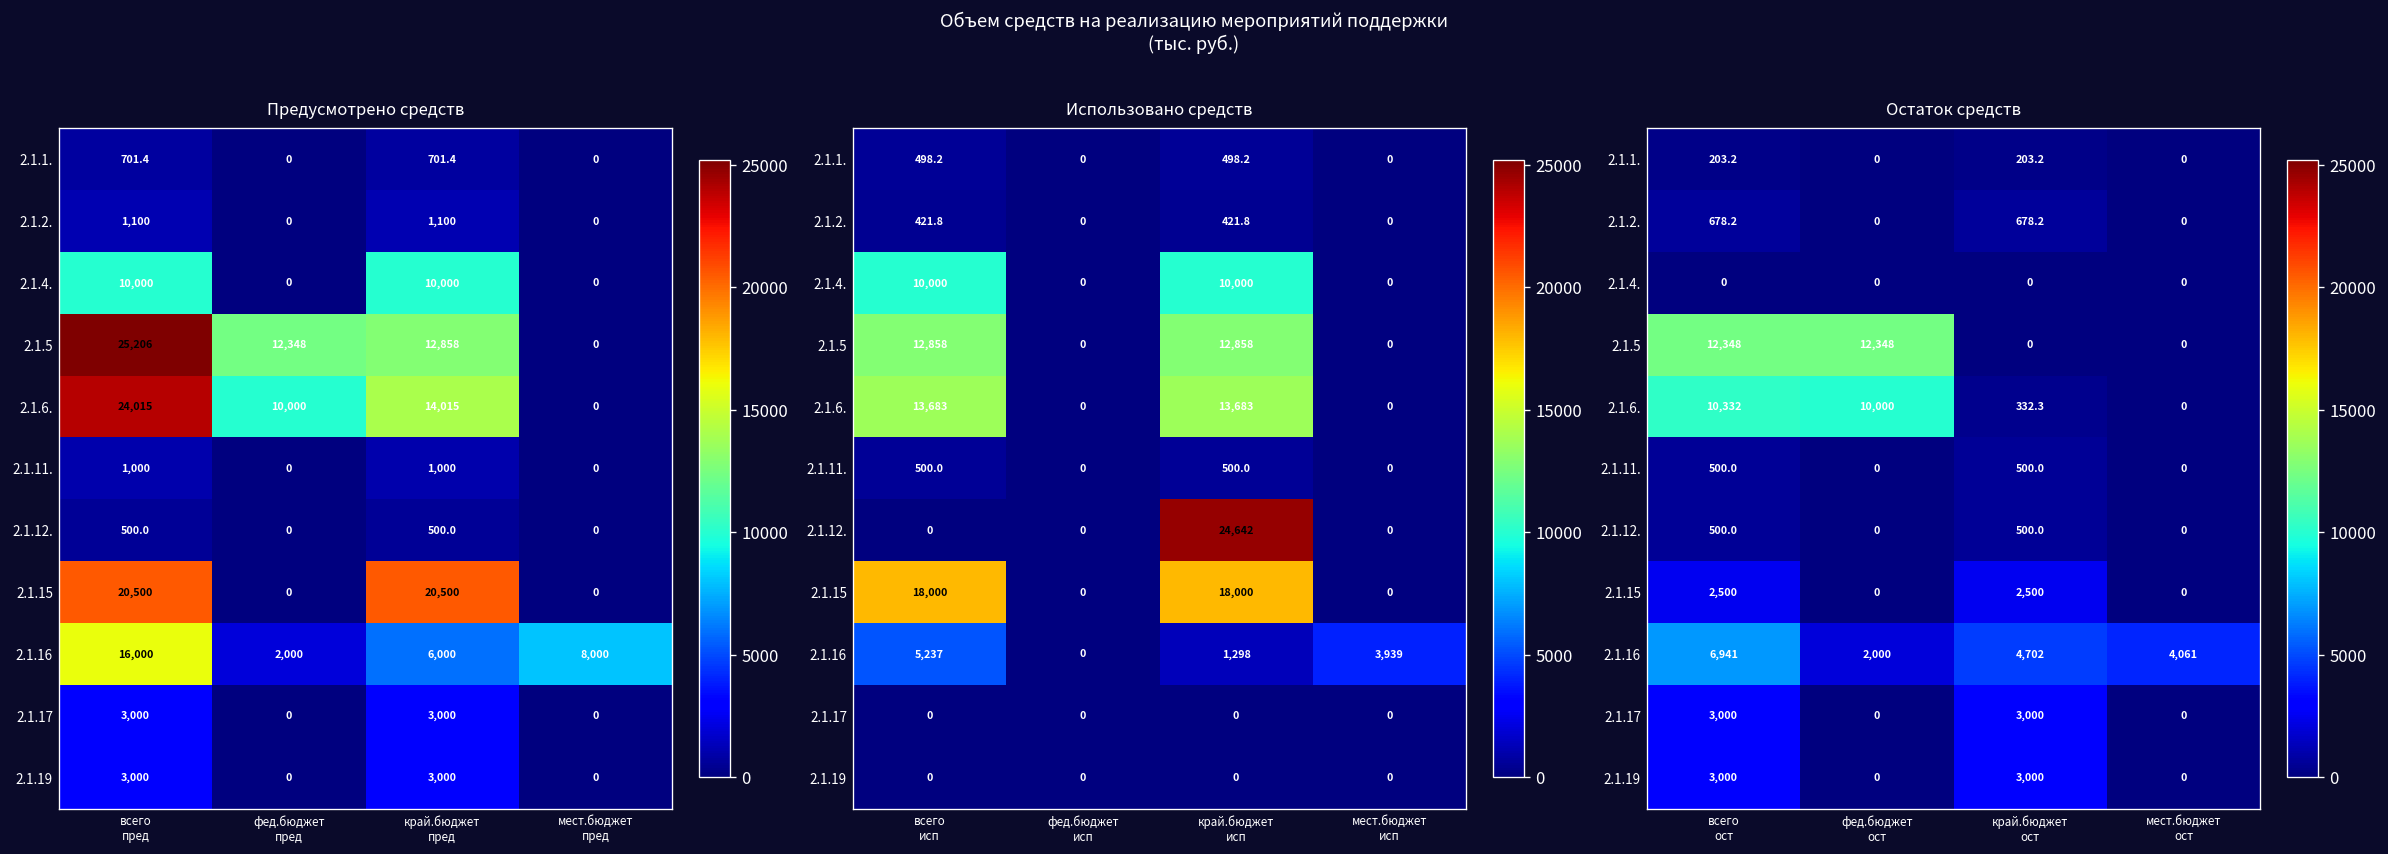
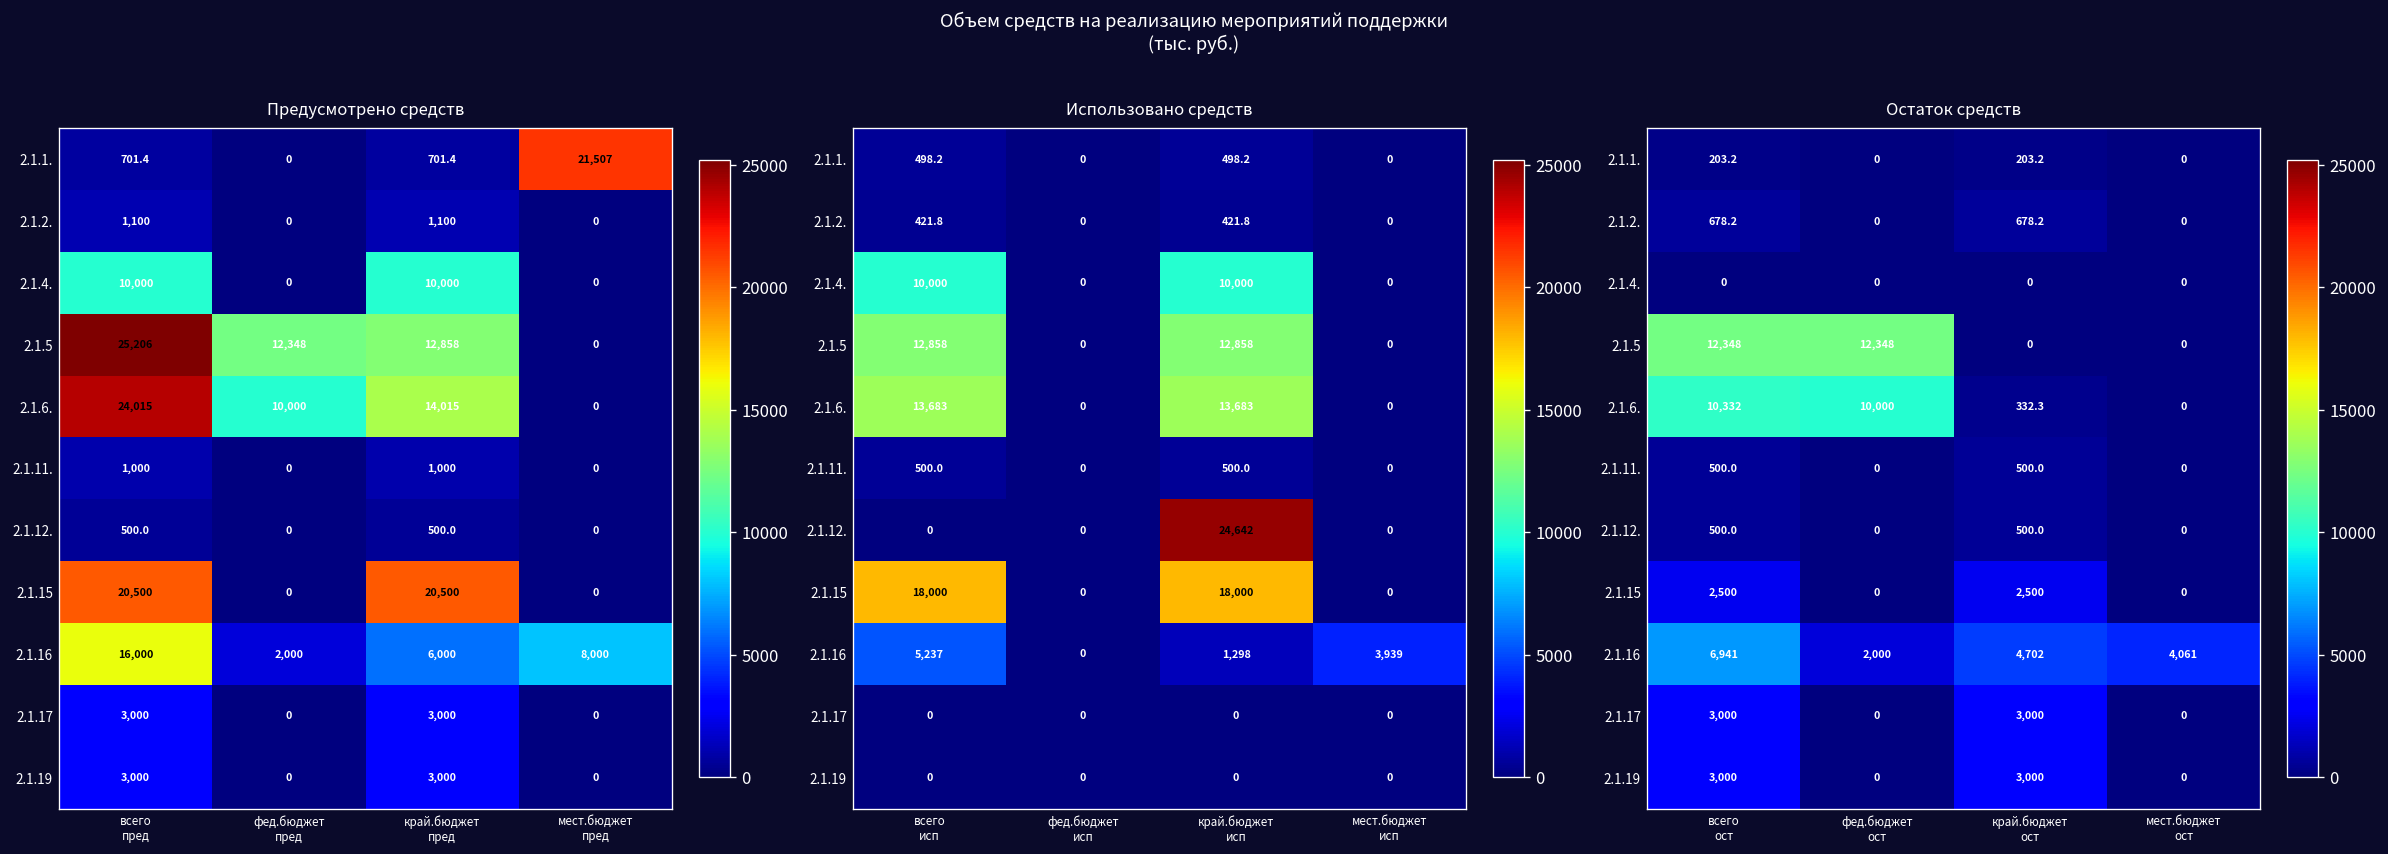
Предусмотрено средств, 2.1.1., мест.бюджет пред: 0 -> 21,507
